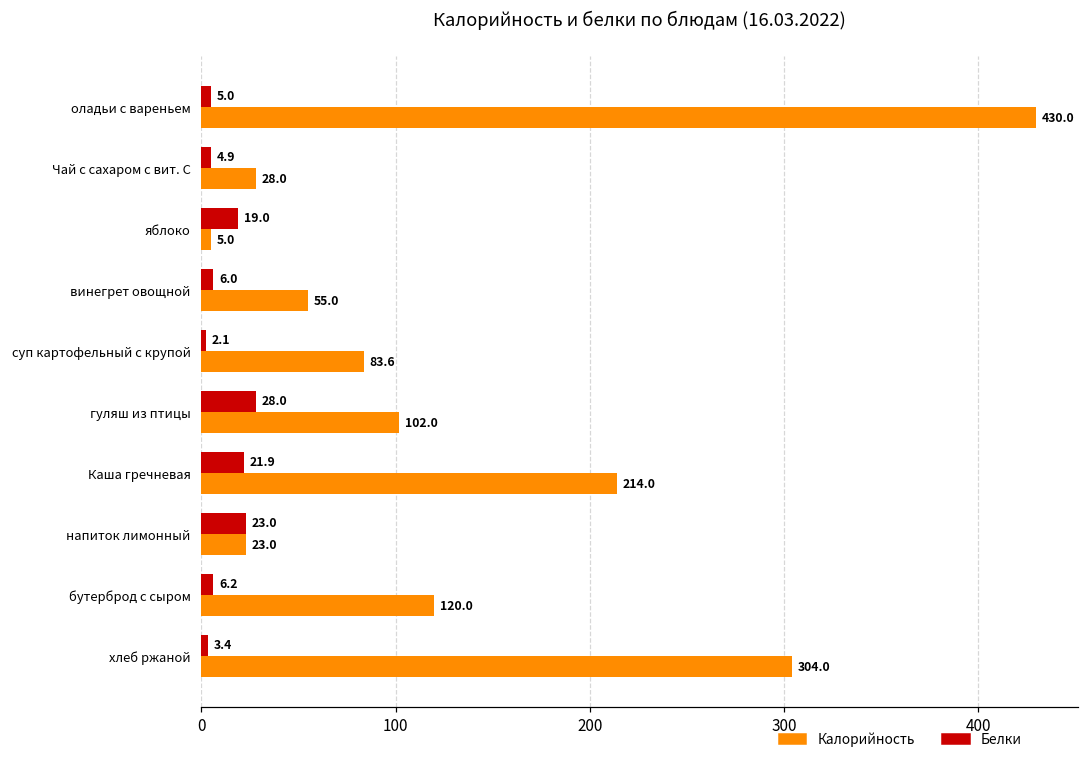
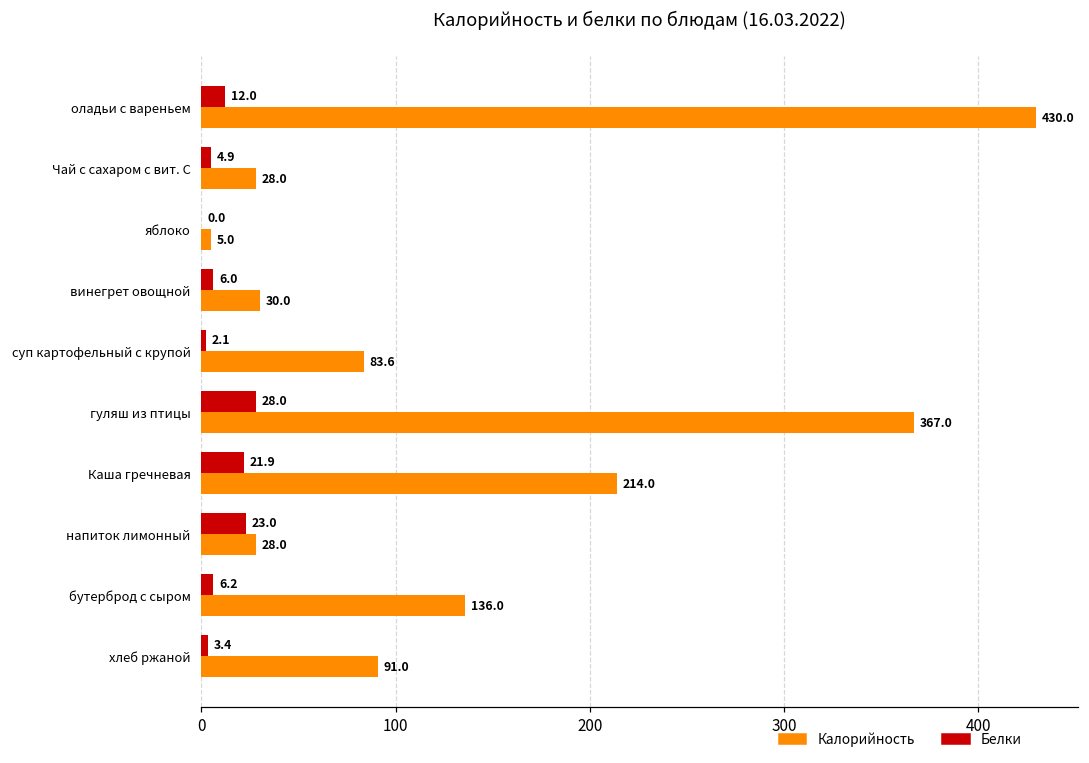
Белки, оладьи с вареньем: 5.0 -> 12.0
Белки, яблоко: 19.0 -> 0.0
Калорийность, винегрет овощной: 55.0 -> 30.0
Калорийность, гуляш из птицы: 102.0 -> 367.0
Калорийность, напиток лимонный: 23.0 -> 28.0
Калорийность, бутерброд с сыром: 120.0 -> 136.0
Калорийность, хлеб ржаной: 304.0 -> 91.0
